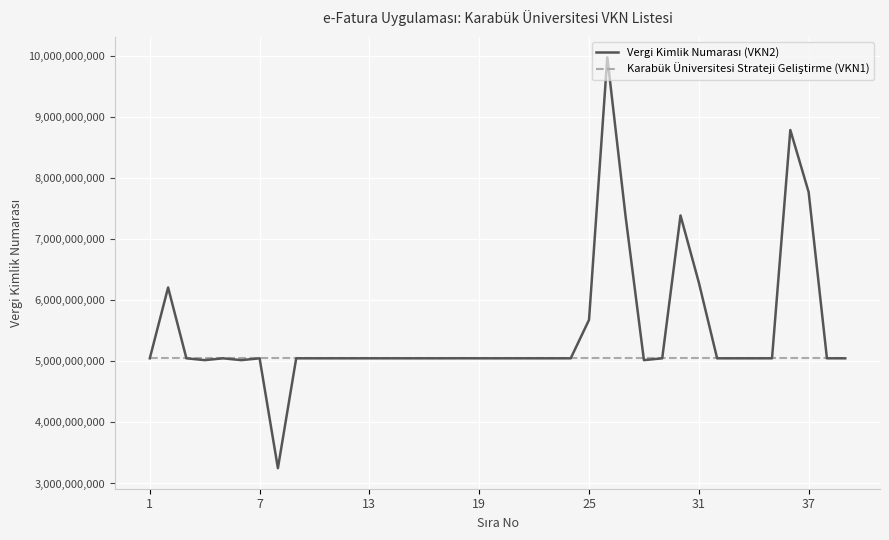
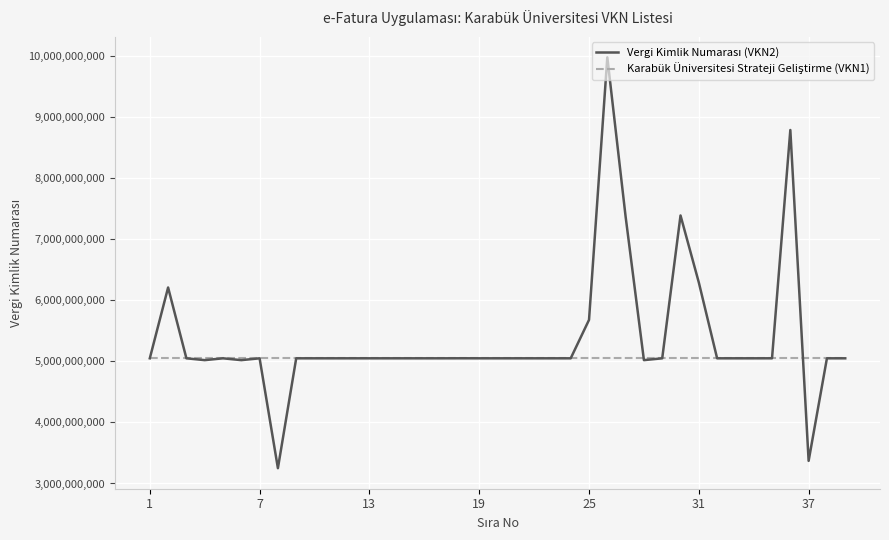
Vergi Kimlik Numarası (VKN2), 37: 7,800,000,000 -> 3,400,000,000
